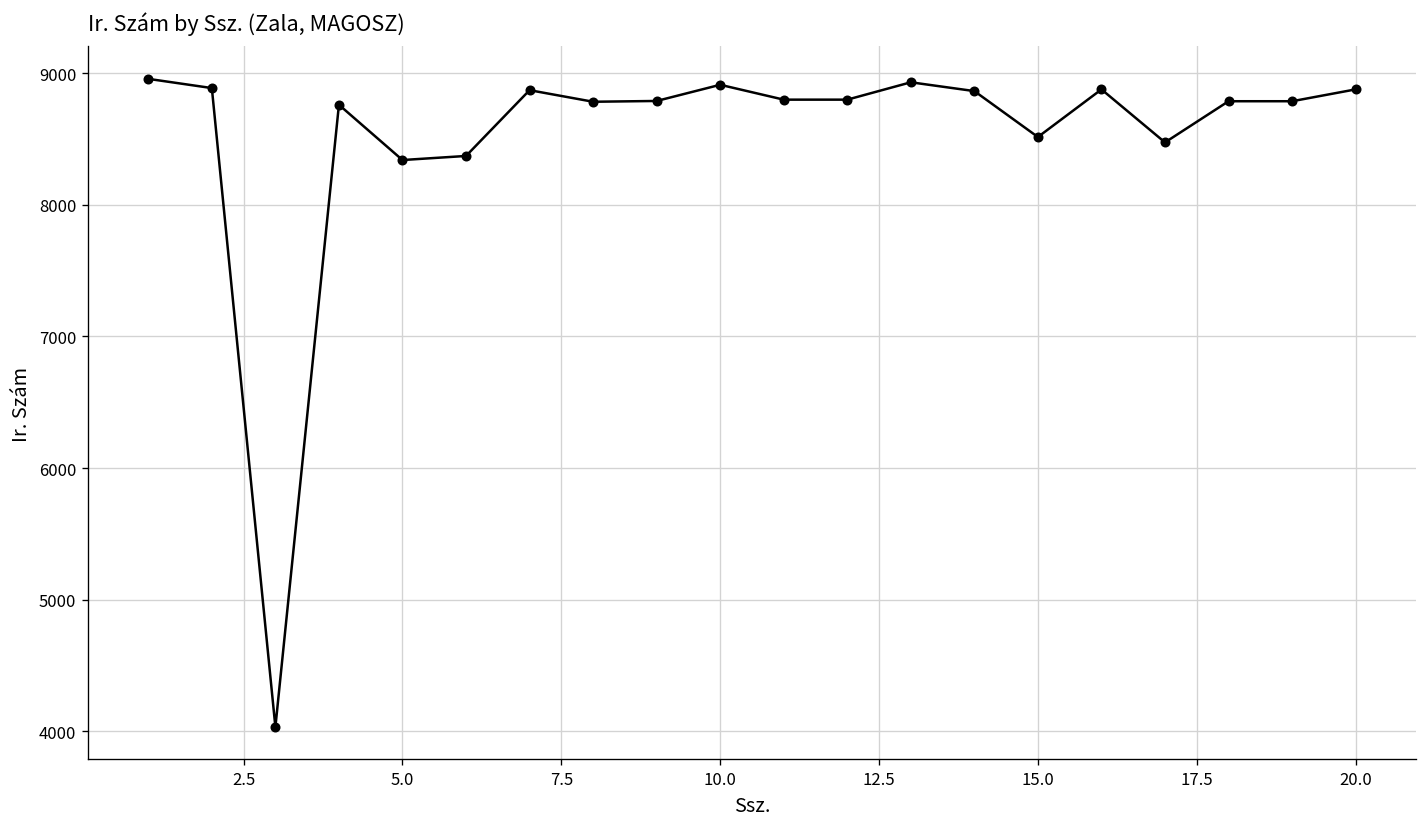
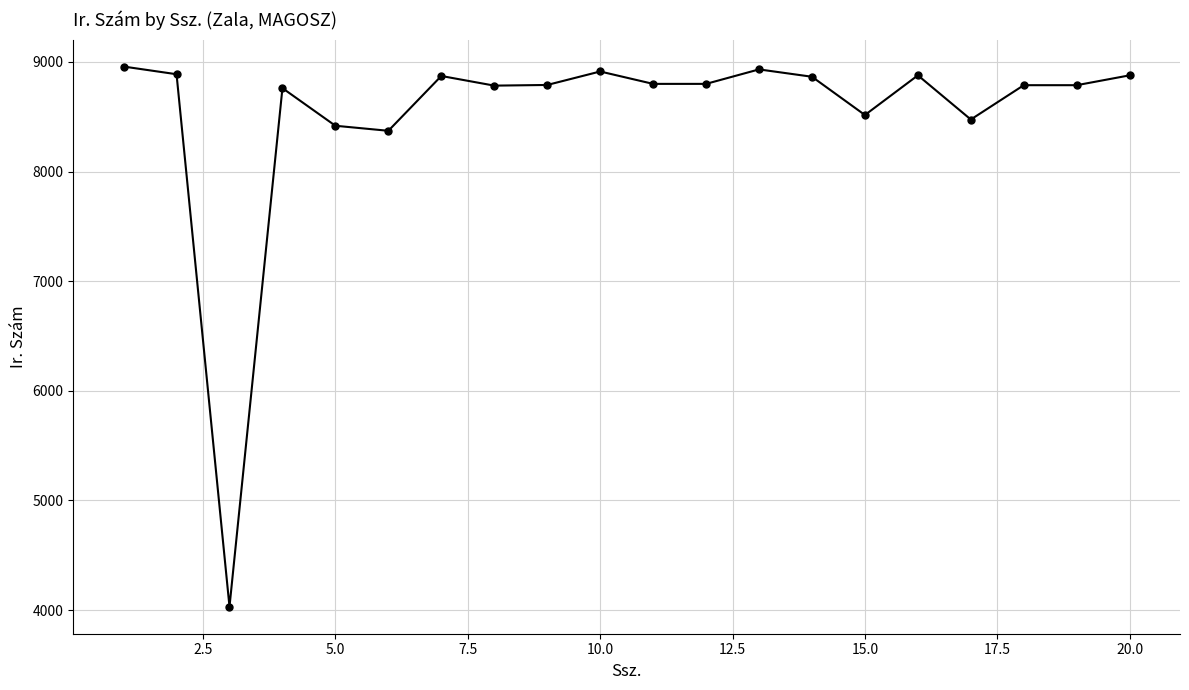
5.0: 8340 -> 8420
